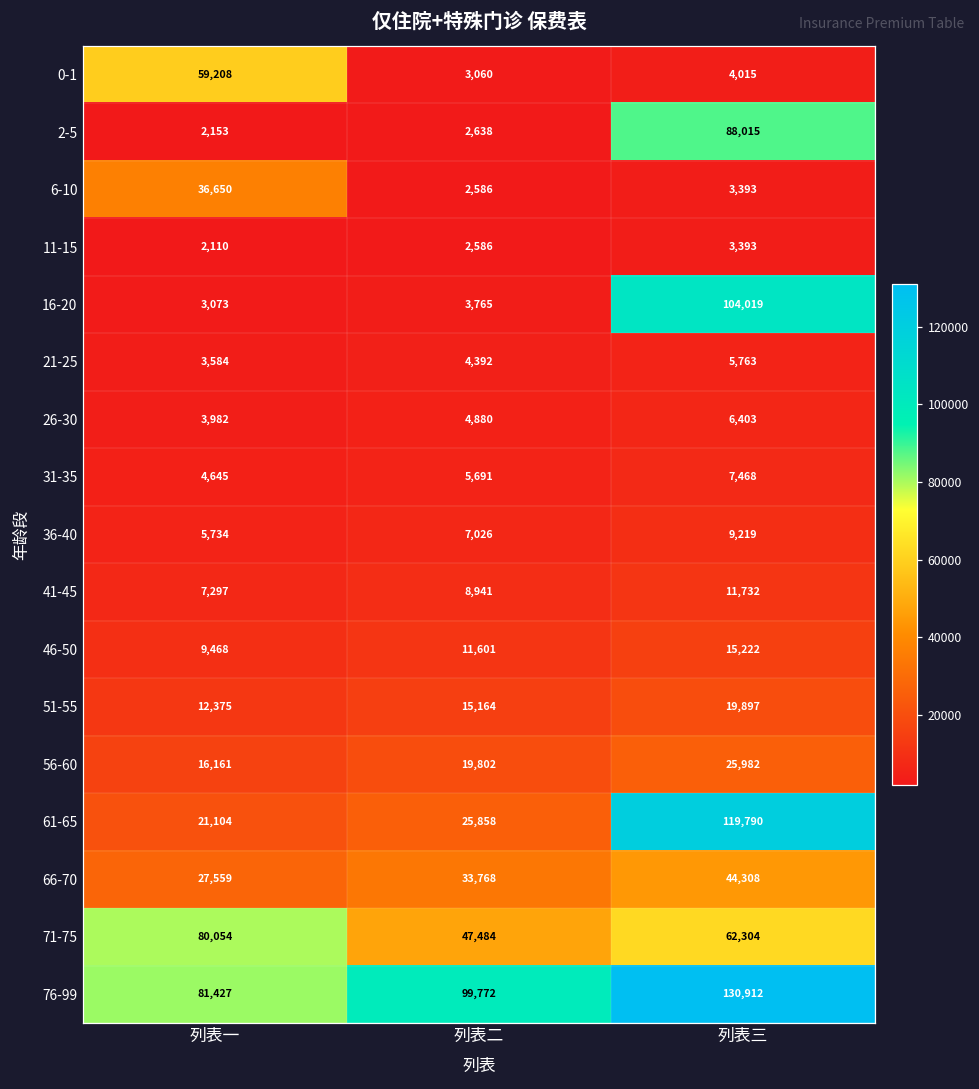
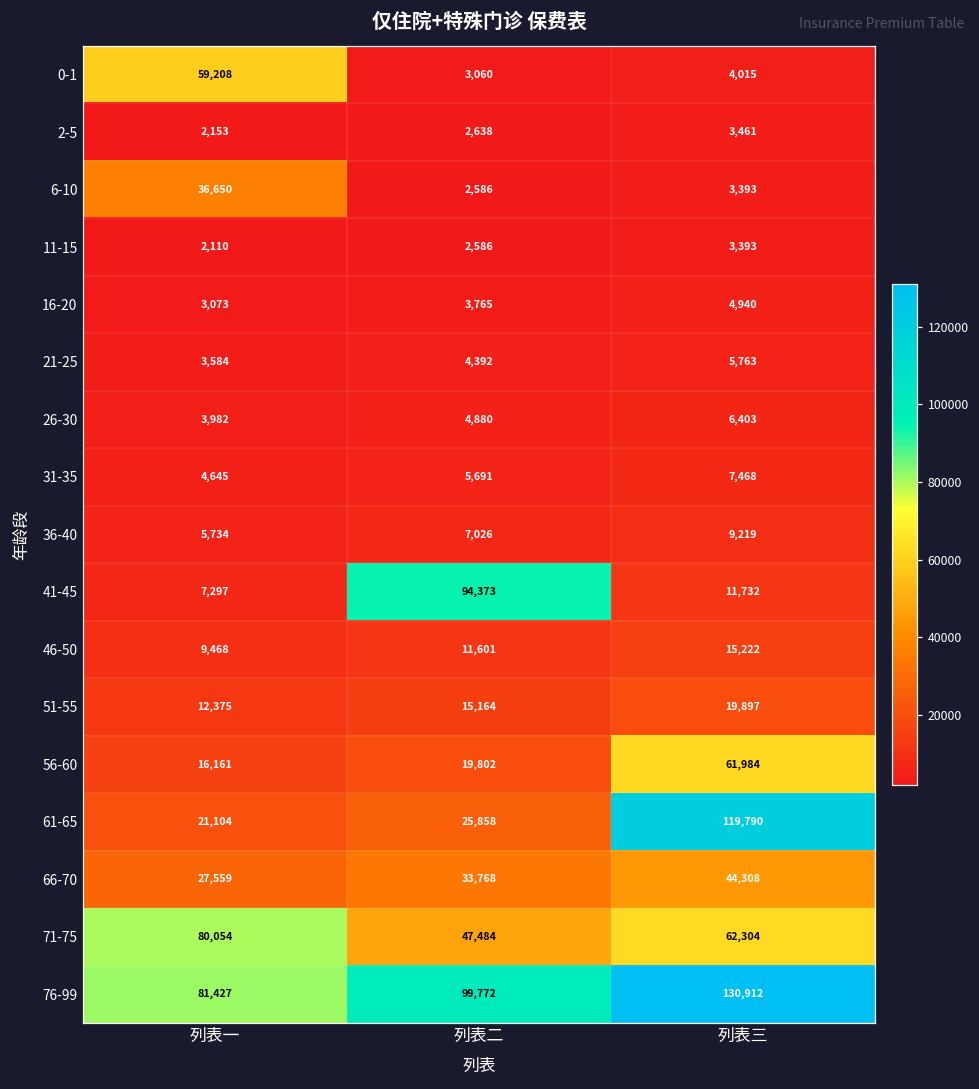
2-5, 列表三: 88,015 -> 3,461
16-20, 列表三: 104,019 -> 4,940
41-45, 列表二: 8,941 -> 94,373
56-60, 列表三: 25,982 -> 61,984
